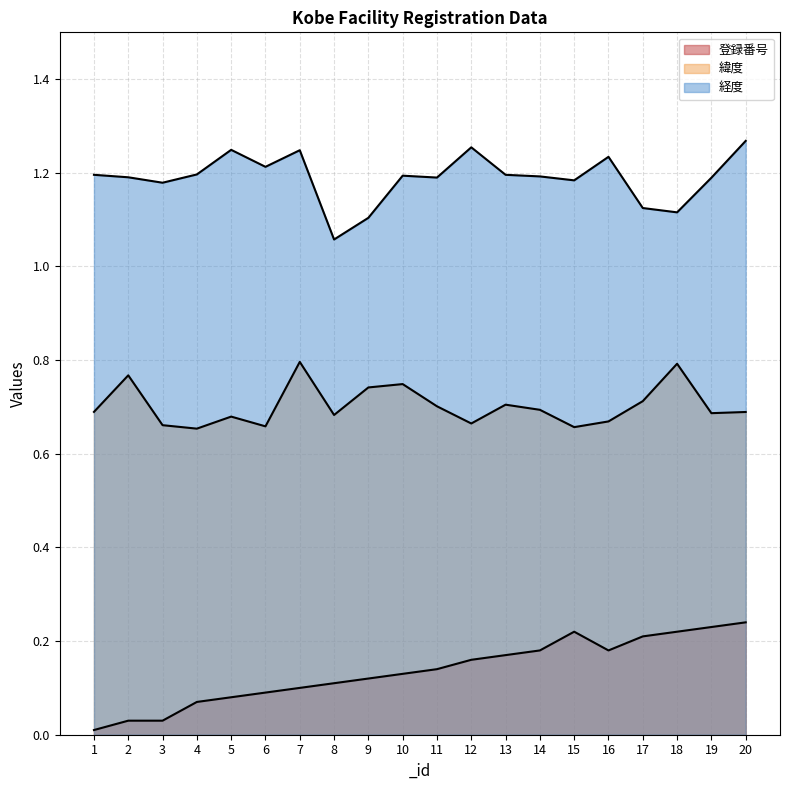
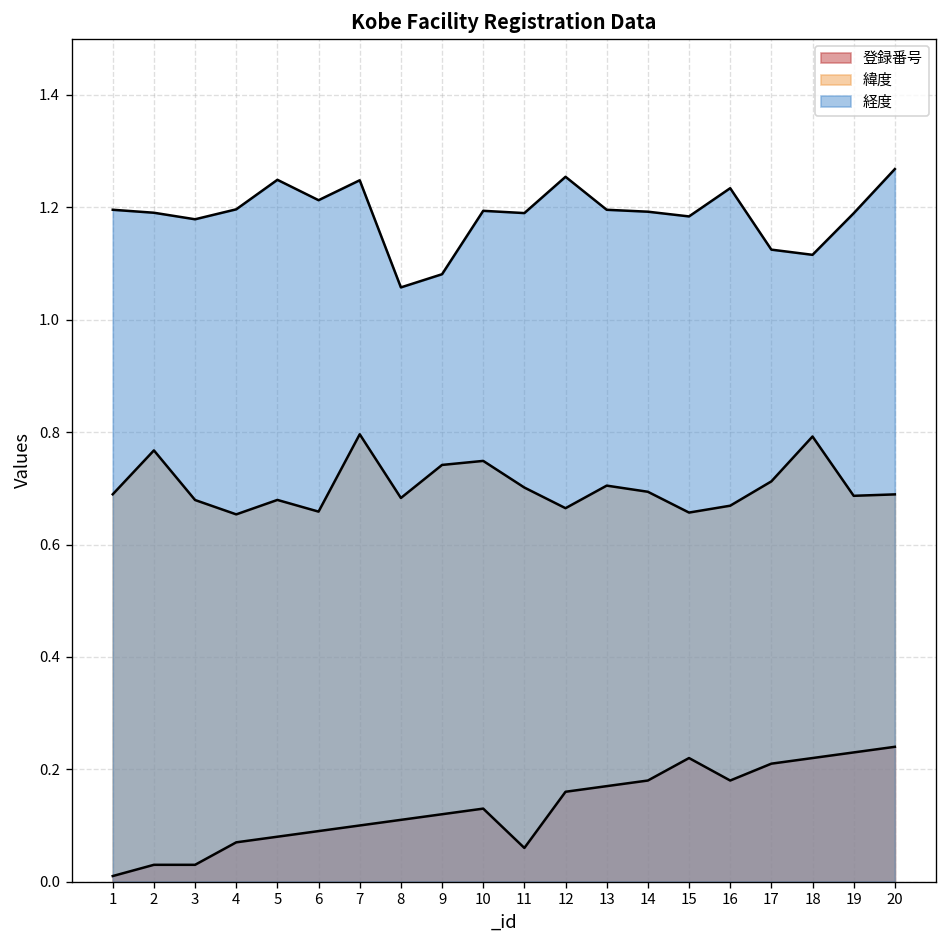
緯度, 3: 0.66 -> 0.68
経度, 9: 1.10 -> 1.08
登録番号, 11: 0.14 -> 0.06
